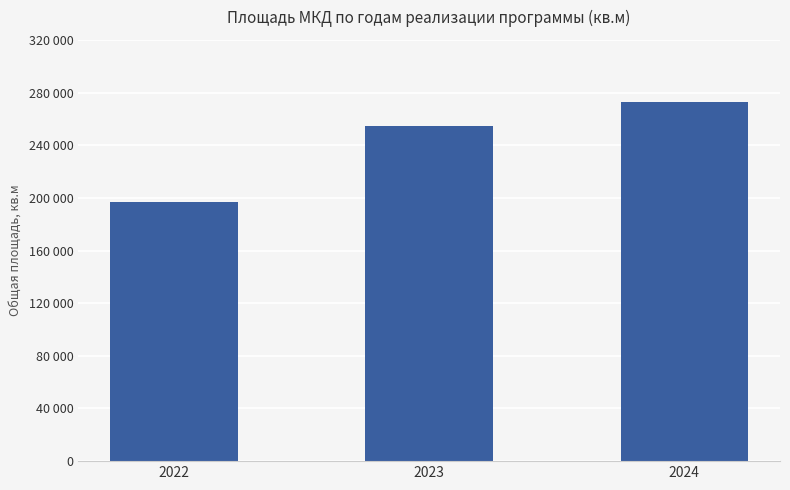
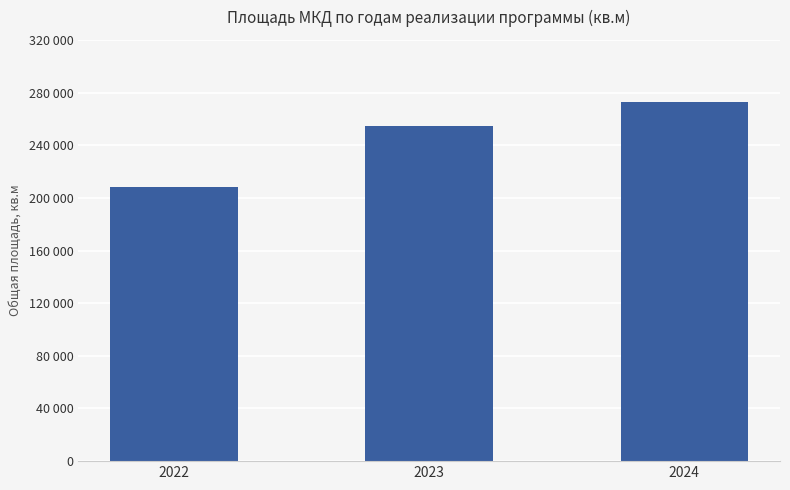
2022: 197000 -> 208000
